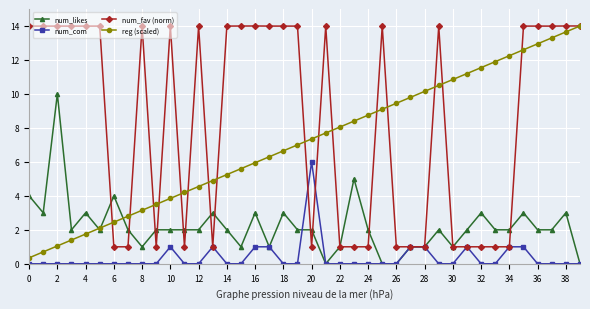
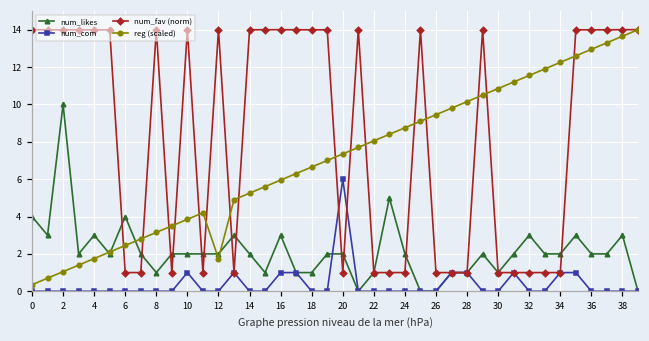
reg (scaled), 12: 4.6 -> 1.8
num_likes, 18: 3 -> 1
